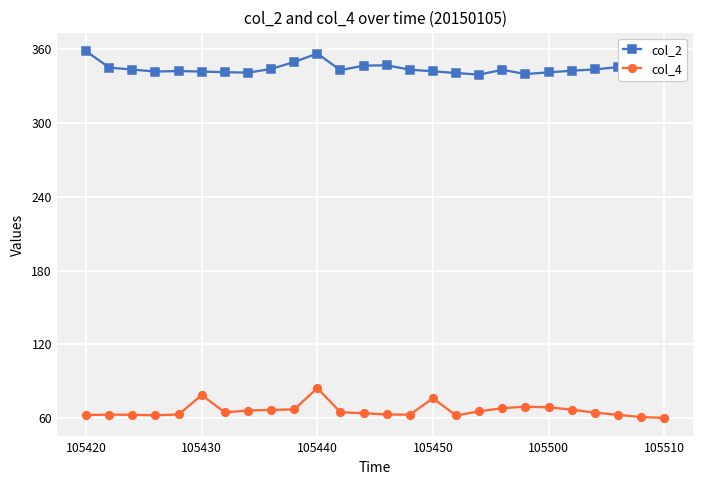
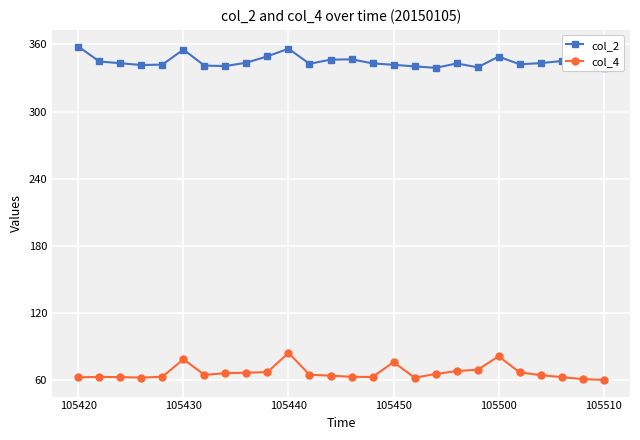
col_2, 105430: 342 -> 355
col_2, 105500: 341 -> 349
col_4, 105500: 69 -> 82
